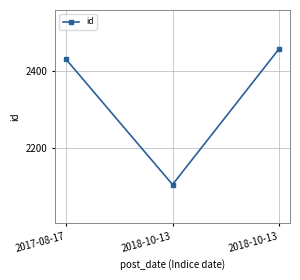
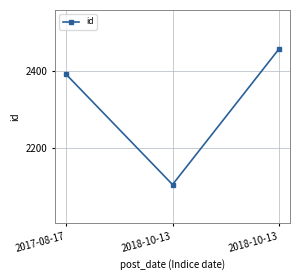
2017-08-17: 2430 -> 2390
